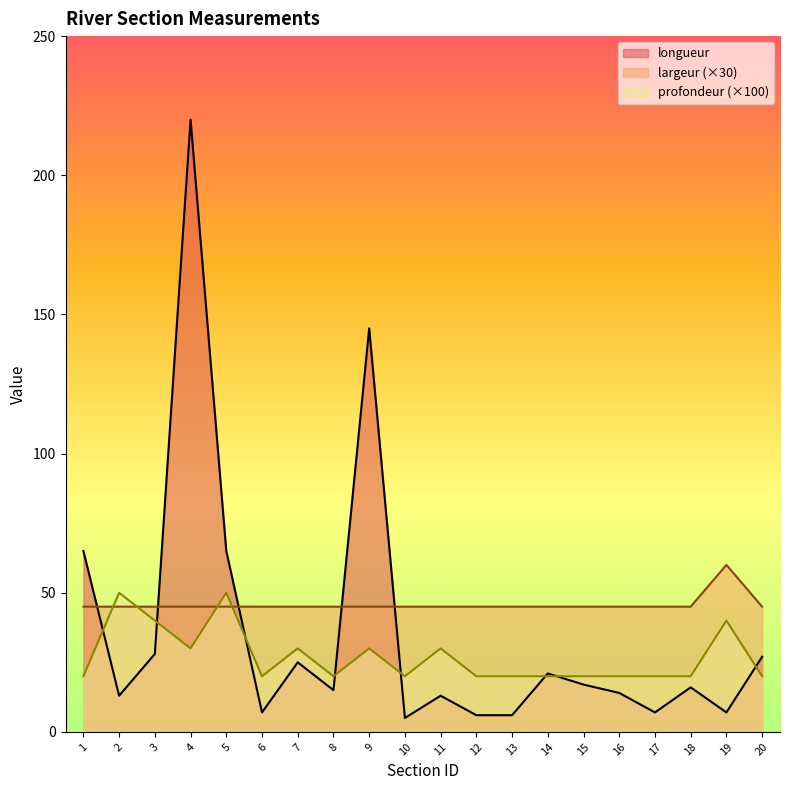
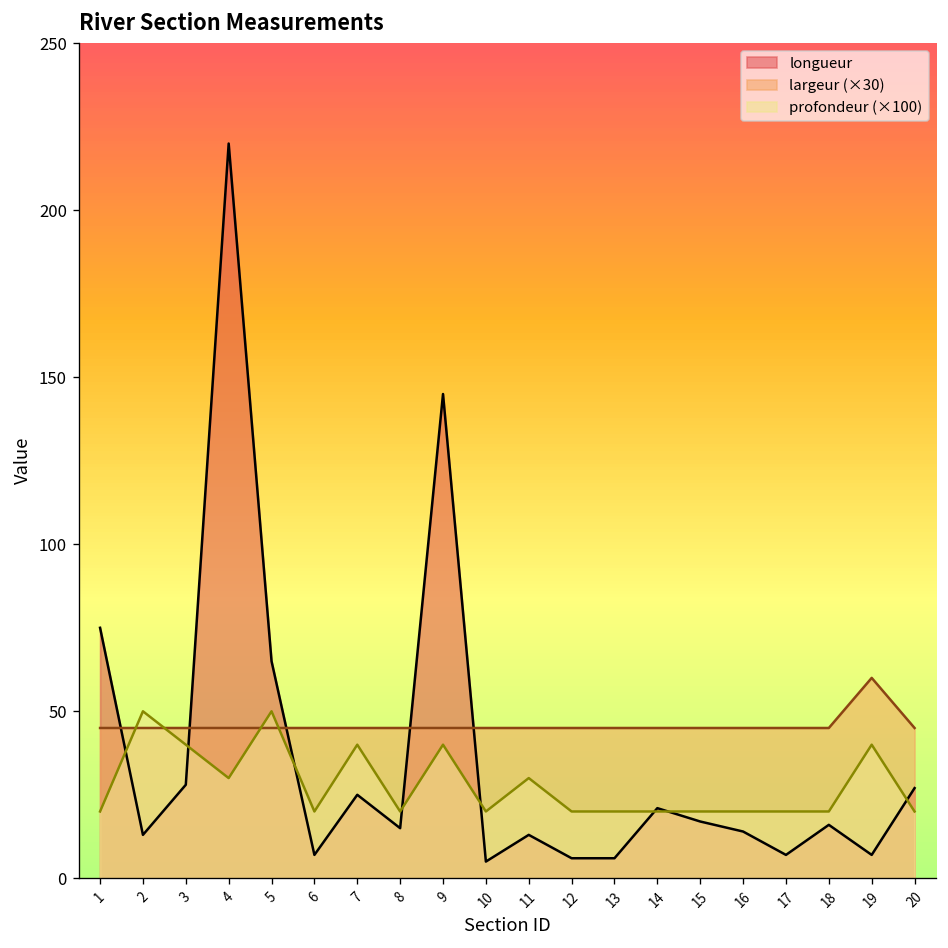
longueur, 1: 65 -> 75
profondeur (×100), 7: 30 -> 40
profondeur (×100), 9: 30 -> 40
